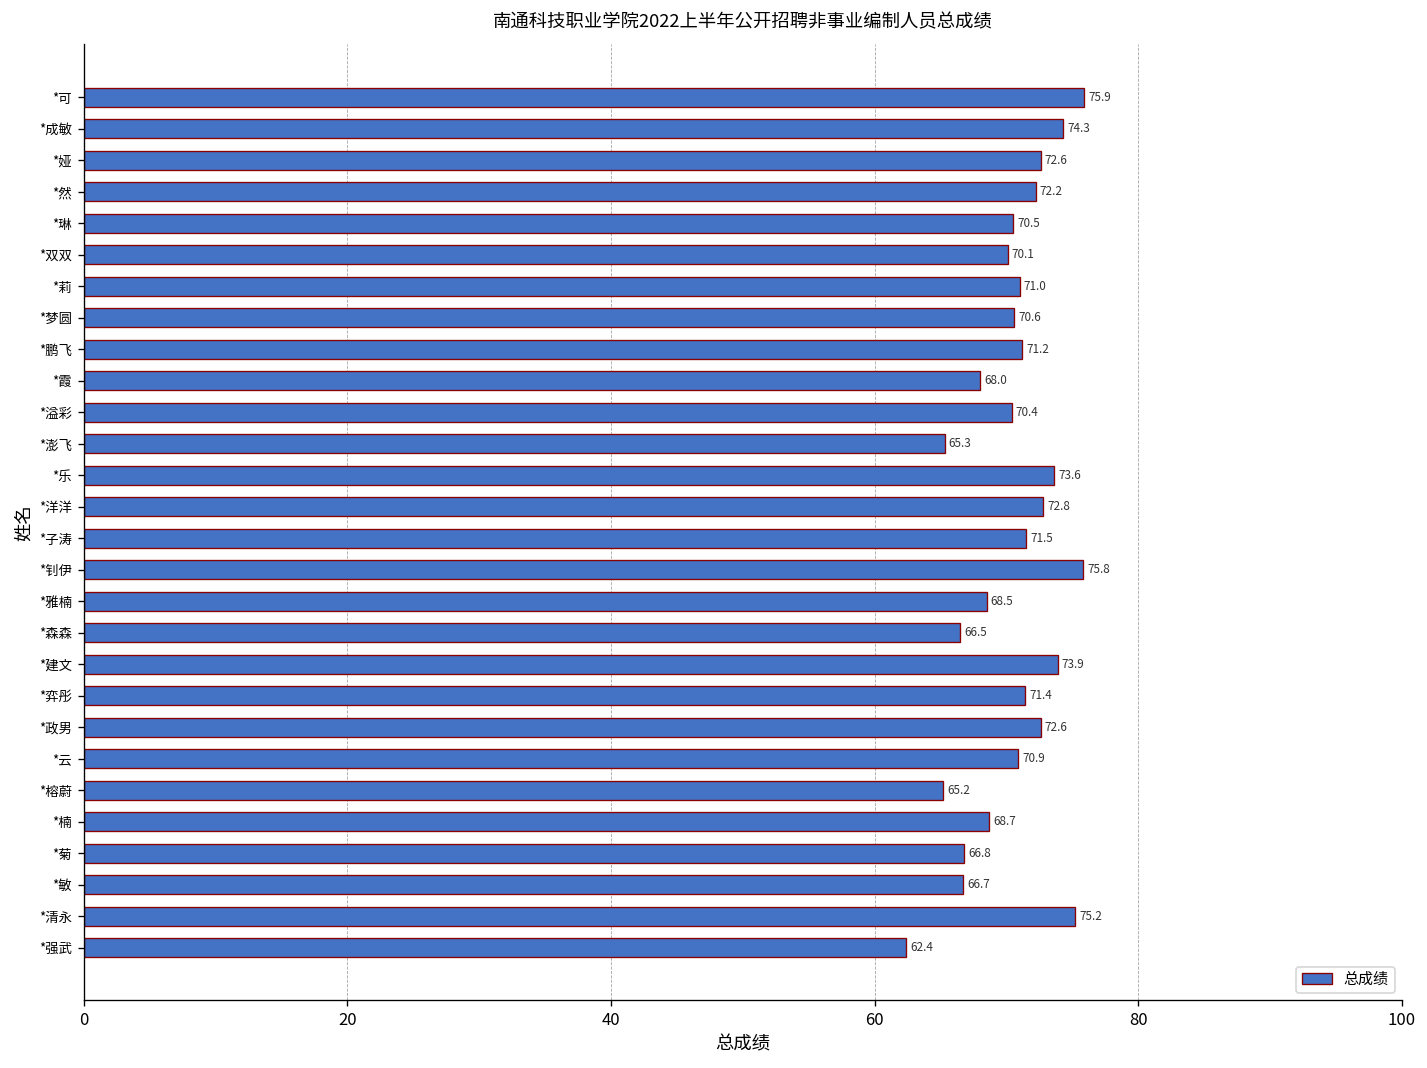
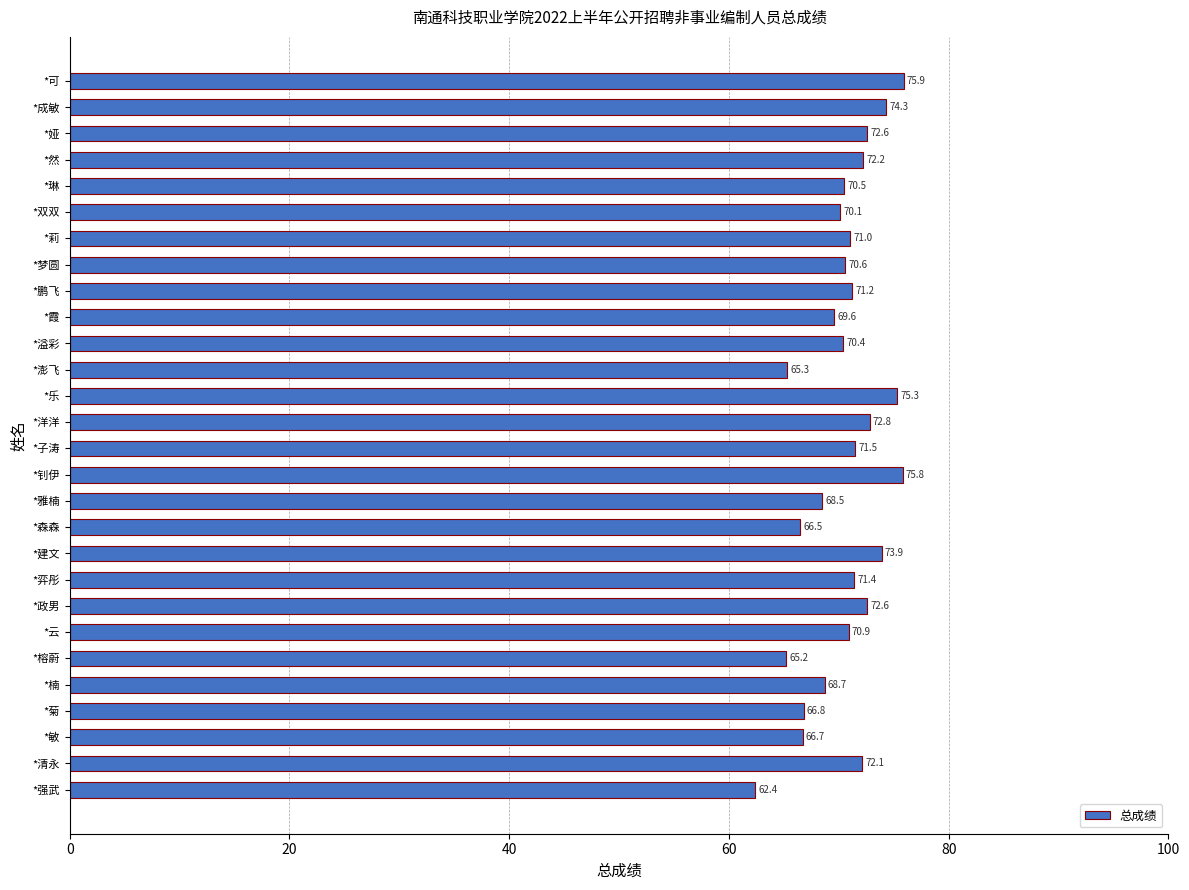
*霞: 68.0 -> 69.6
*乐: 73.6 -> 75.3
*清永: 75.2 -> 72.1
